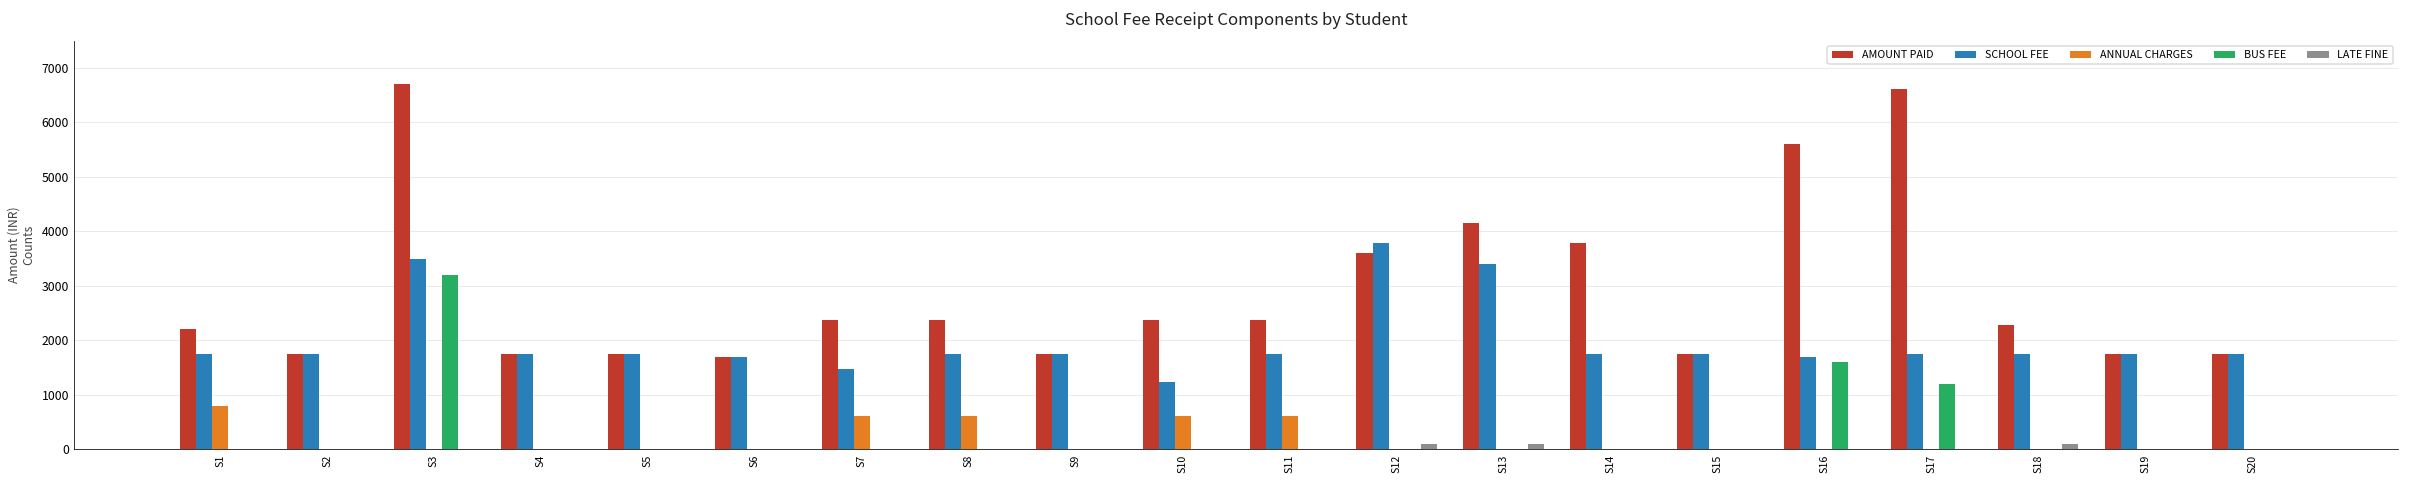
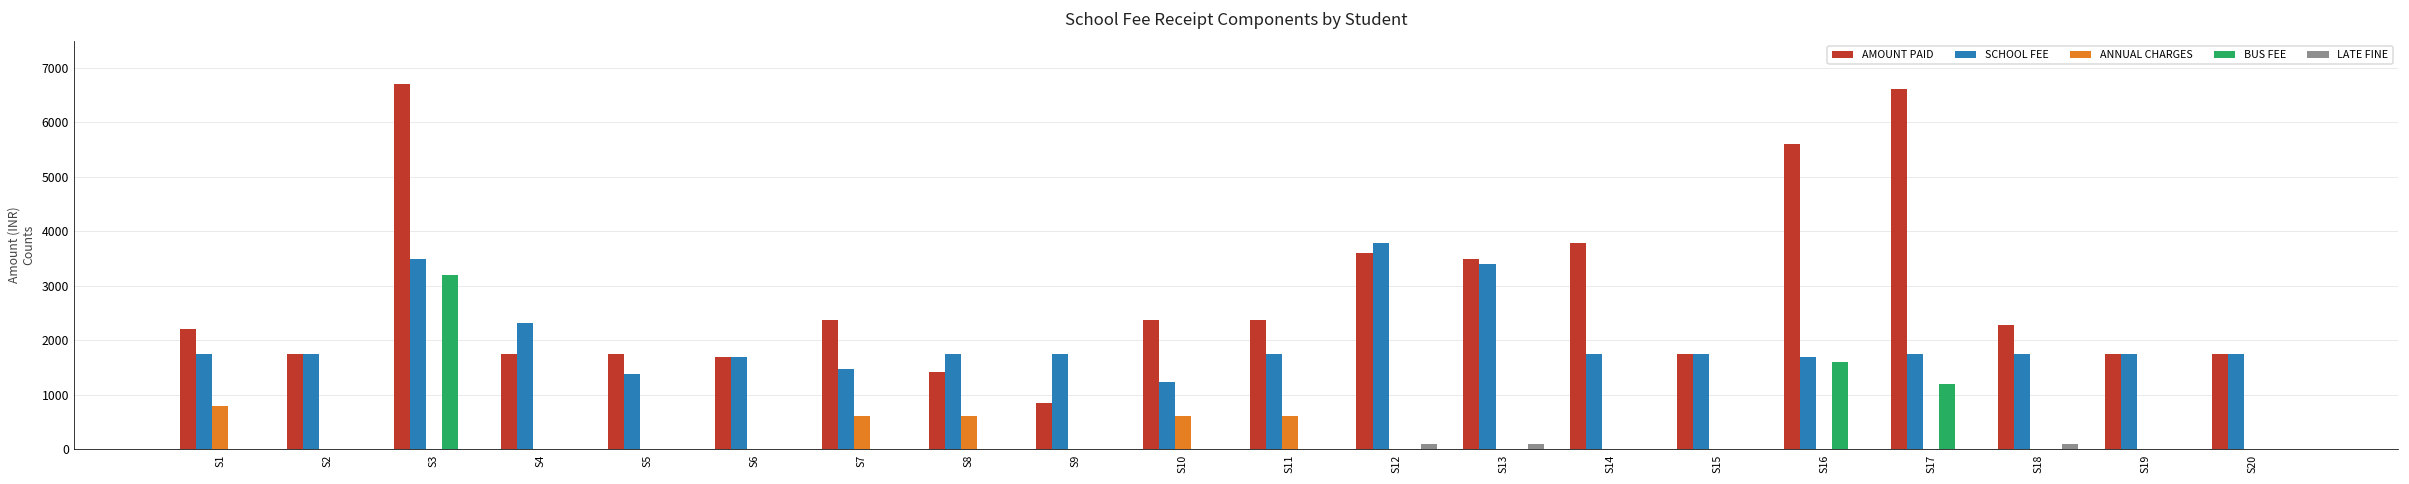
SCHOOL FEE, S4: 1800 -> 2300
SCHOOL FEE, S5: 1800 -> 1400
AMOUNT PAID, S8: 2400 -> 1400
AMOUNT PAID, S9: 1800 -> 900
AMOUNT PAID, S13: 4100 -> 3500
